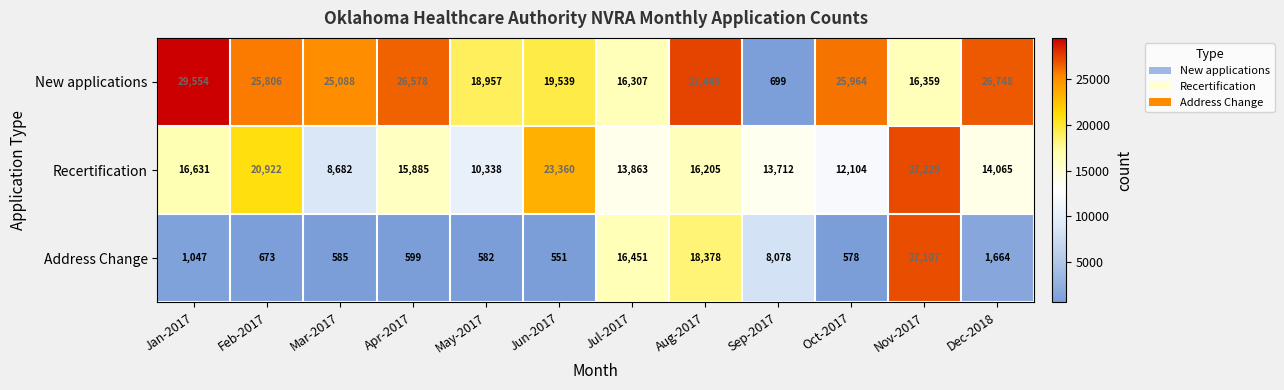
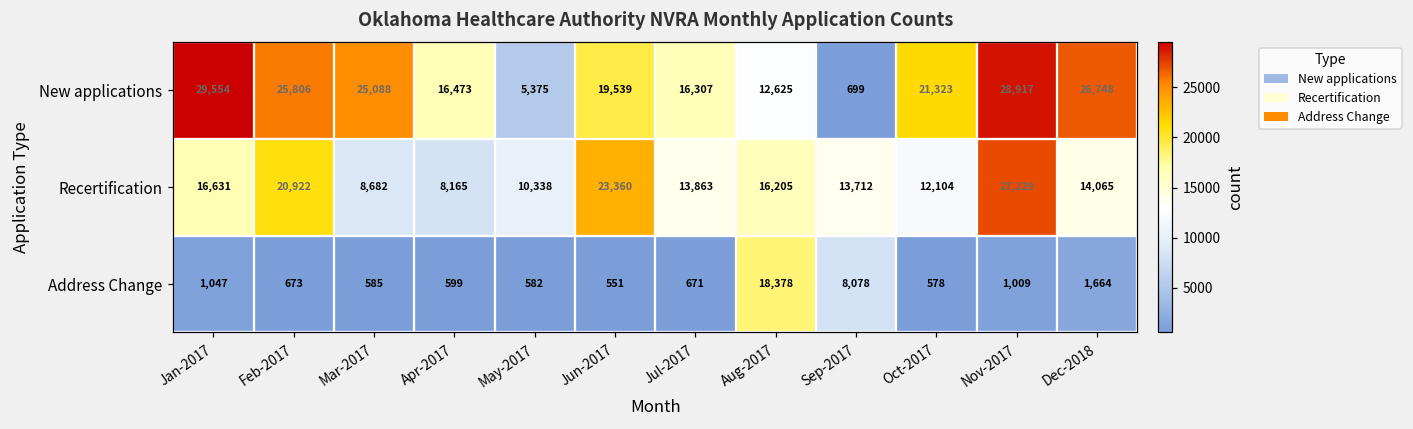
New applications, Apr-2017: 26,578 -> 16,473
New applications, May-2017: 18,957 -> 5,375
New applications, Aug-2017: 27,448 -> 12,625
New applications, Oct-2017: 25,964 -> 21,323
New applications, Nov-2017: 16,359 -> 28,917
Recertification, Apr-2017: 15,885 -> 8,165
Address Change, Jul-2017: 16,451 -> 671
Address Change, Nov-2017: 27,107 -> 1,009
